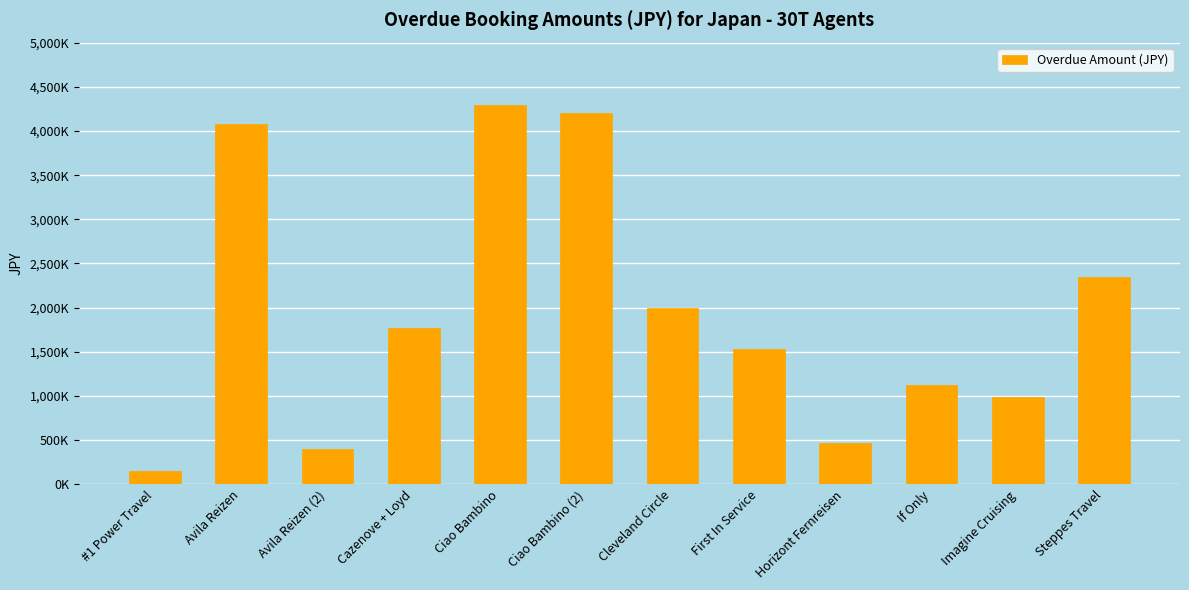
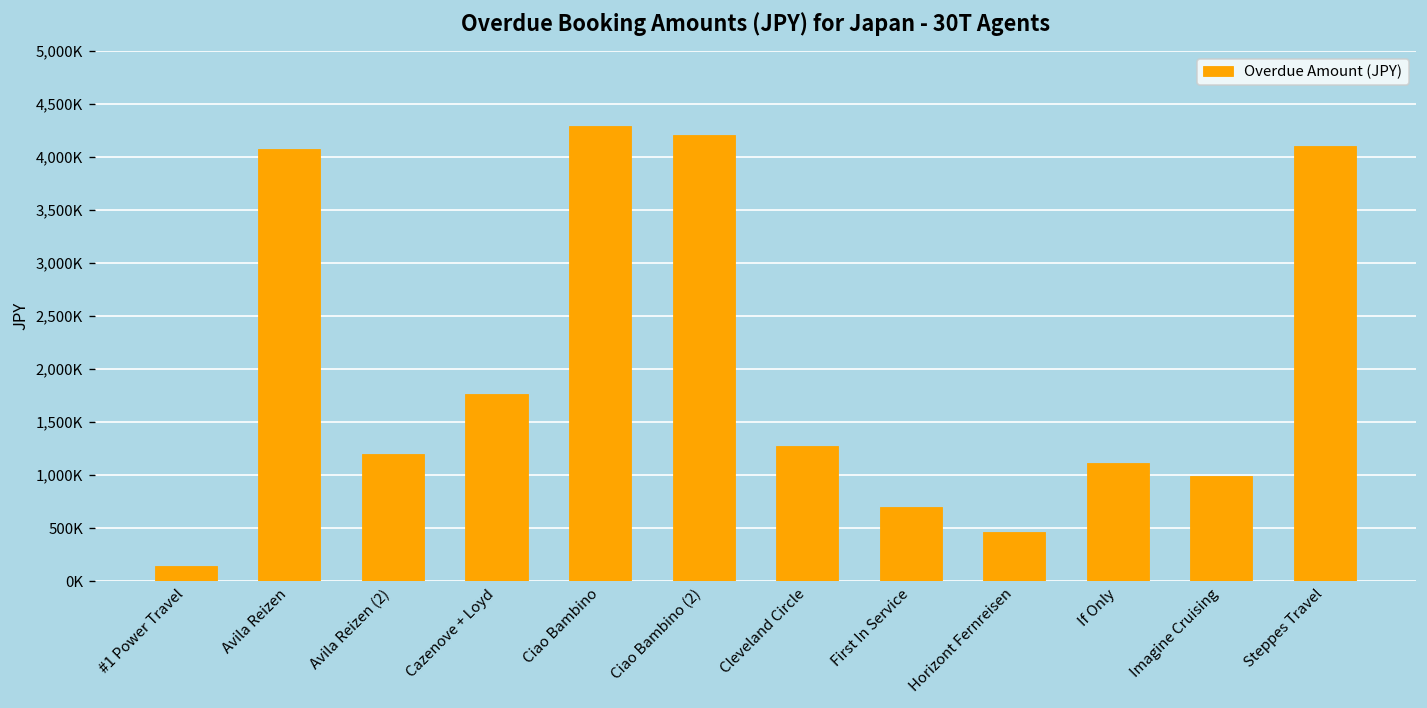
Avila Reizen (2): 400,000 -> 1,200,000
Cleveland Circle: 2,000,000 -> 1,300,000
First In Service: 1,500,000 -> 700,000
Steppes Travel: 2,300,000 -> 4,100,000
